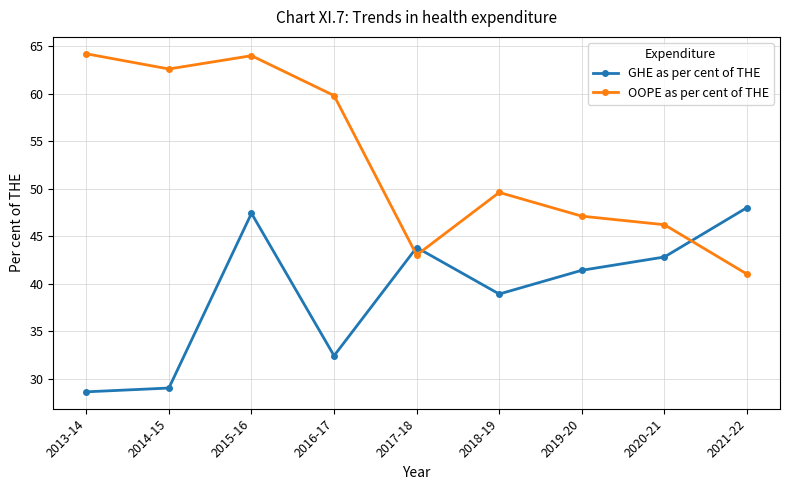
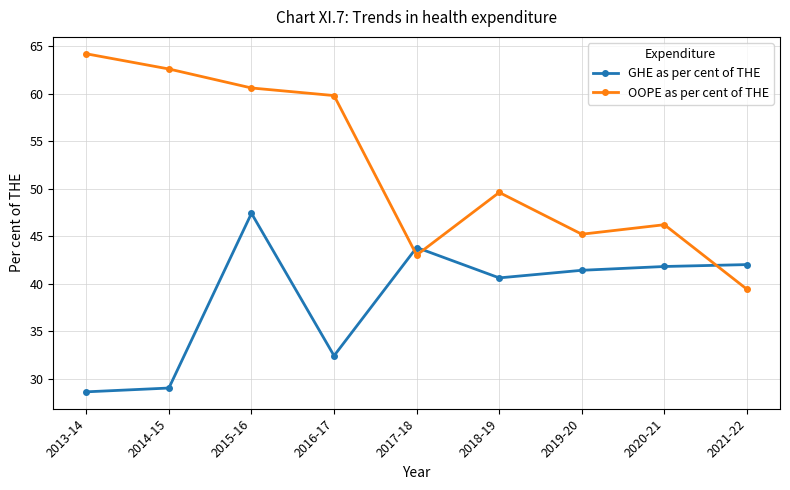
OOPE as per cent of THE, 2015-16: 64 -> 61
GHE as per cent of THE, 2018-19: 39 -> 41
OOPE as per cent of THE, 2019-20: 47 -> 45
GHE as per cent of THE, 2020-21: 43 -> 42
GHE as per cent of THE, 2021-22: 48 -> 42
OOPE as per cent of THE, 2021-22: 41 -> 39
